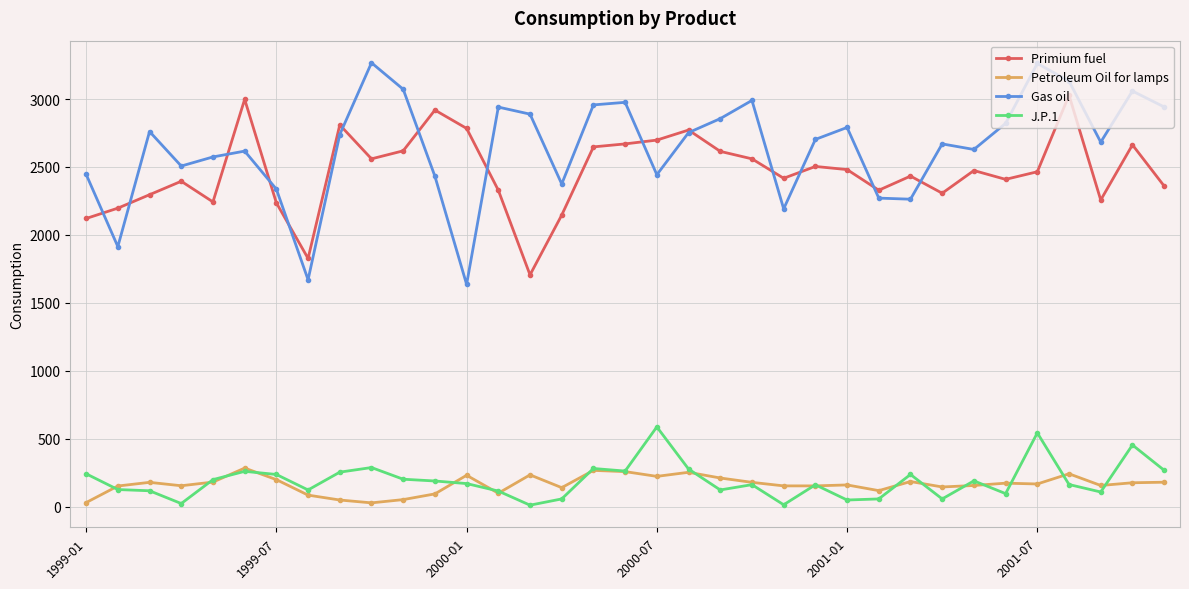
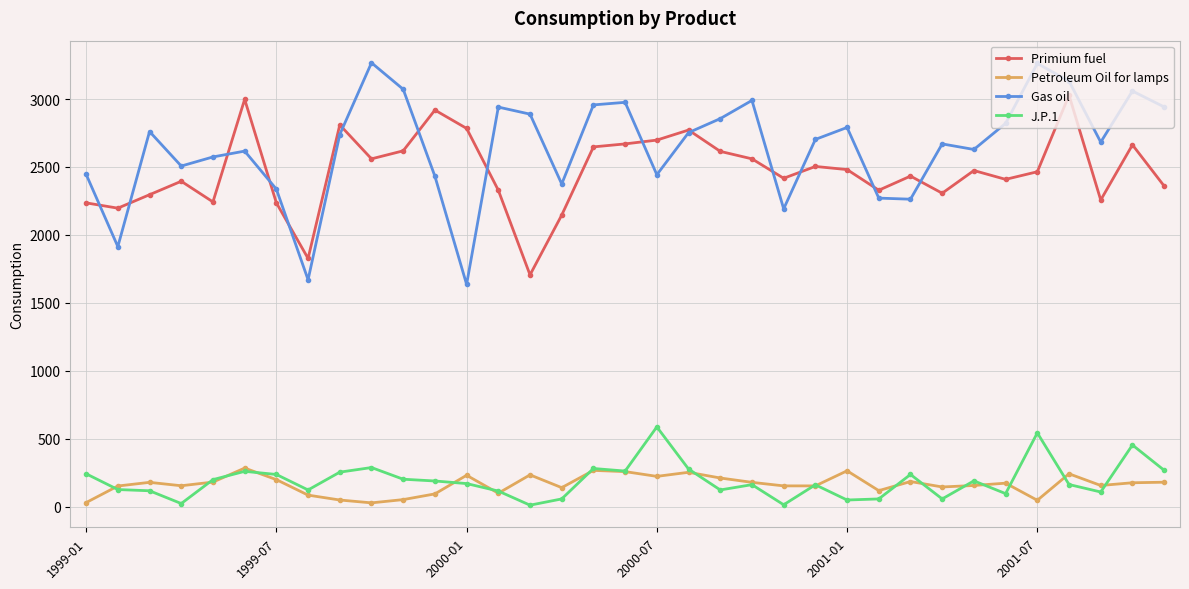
Primium fuel, 1999-01: 2120 -> 2240
Petroleum Oil for lamps, 2001-01: 160 -> 260
Petroleum Oil for lamps, 2001-07: 170 -> 50
